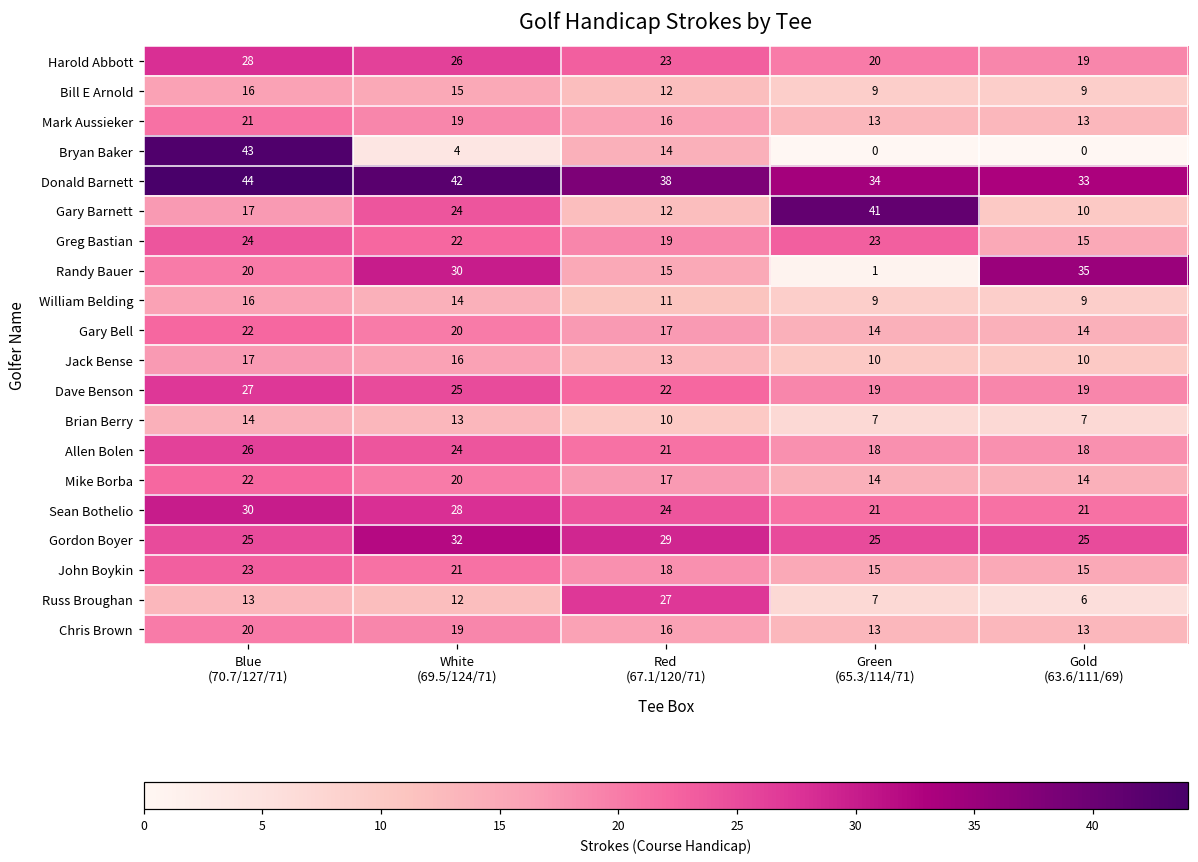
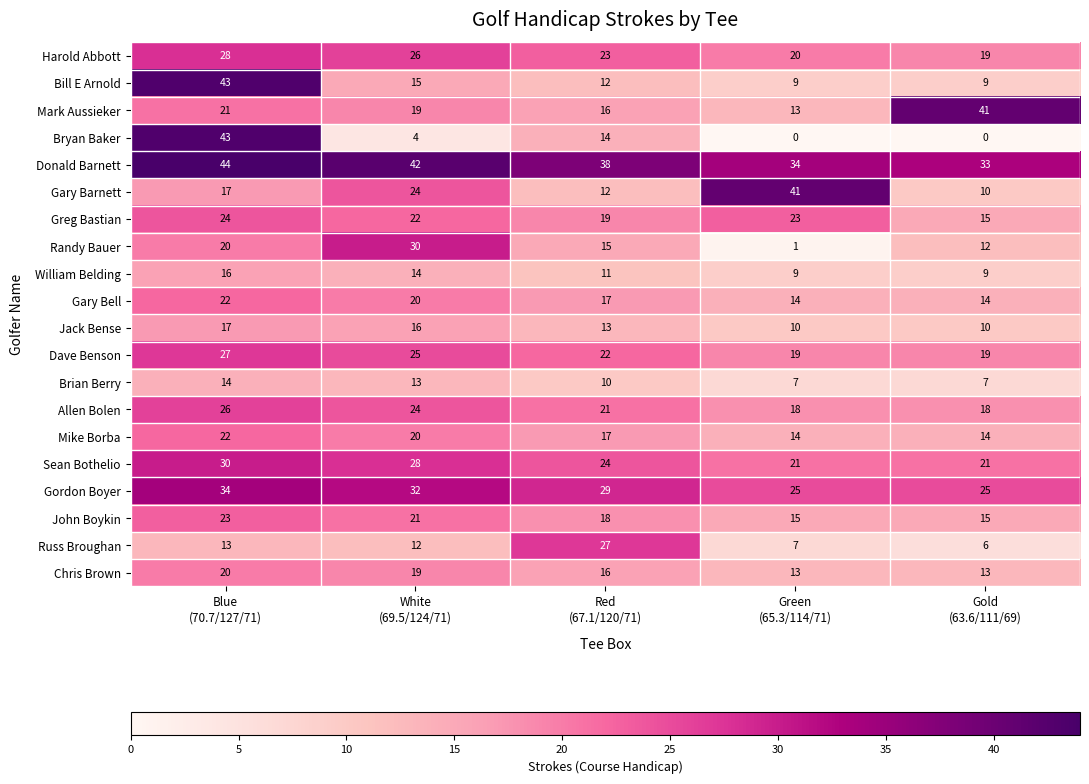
Bill E Arnold, Blue (70.7/127/71): 16 -> 43
Mark Aussieker, Gold (63.6/111/69): 13 -> 41
Randy Bauer, Gold (63.6/111/69): 35 -> 12
Gordon Boyer, Blue (70.7/127/71): 25 -> 34
